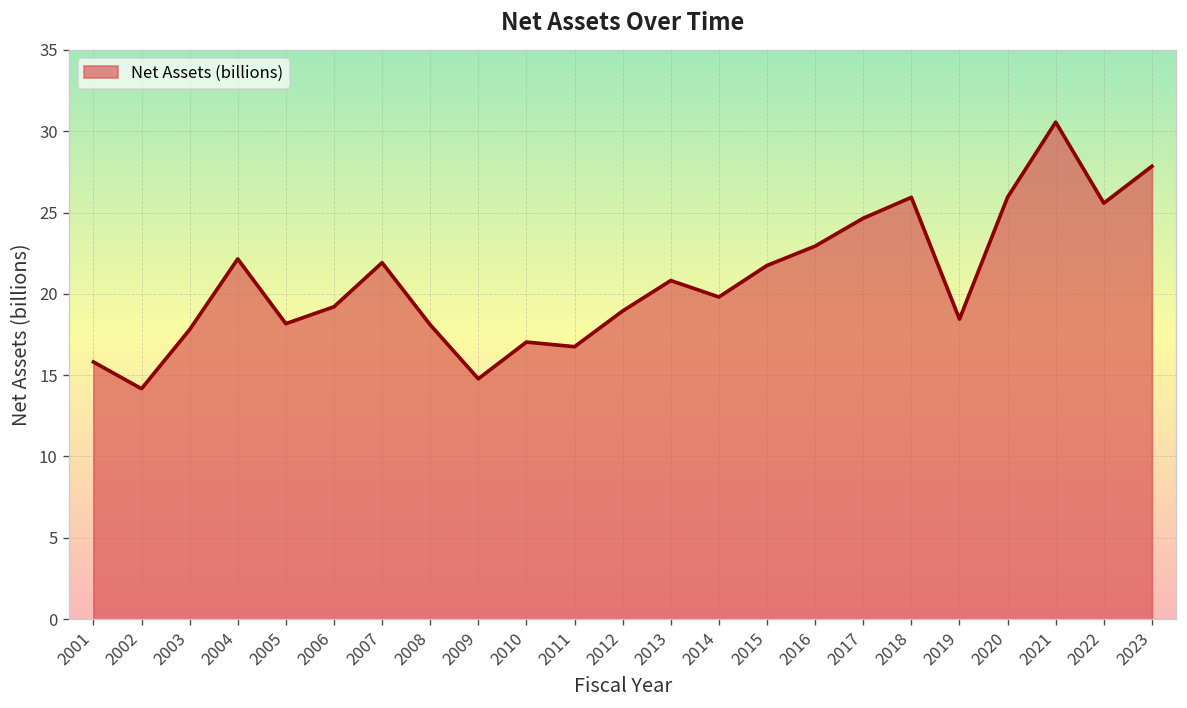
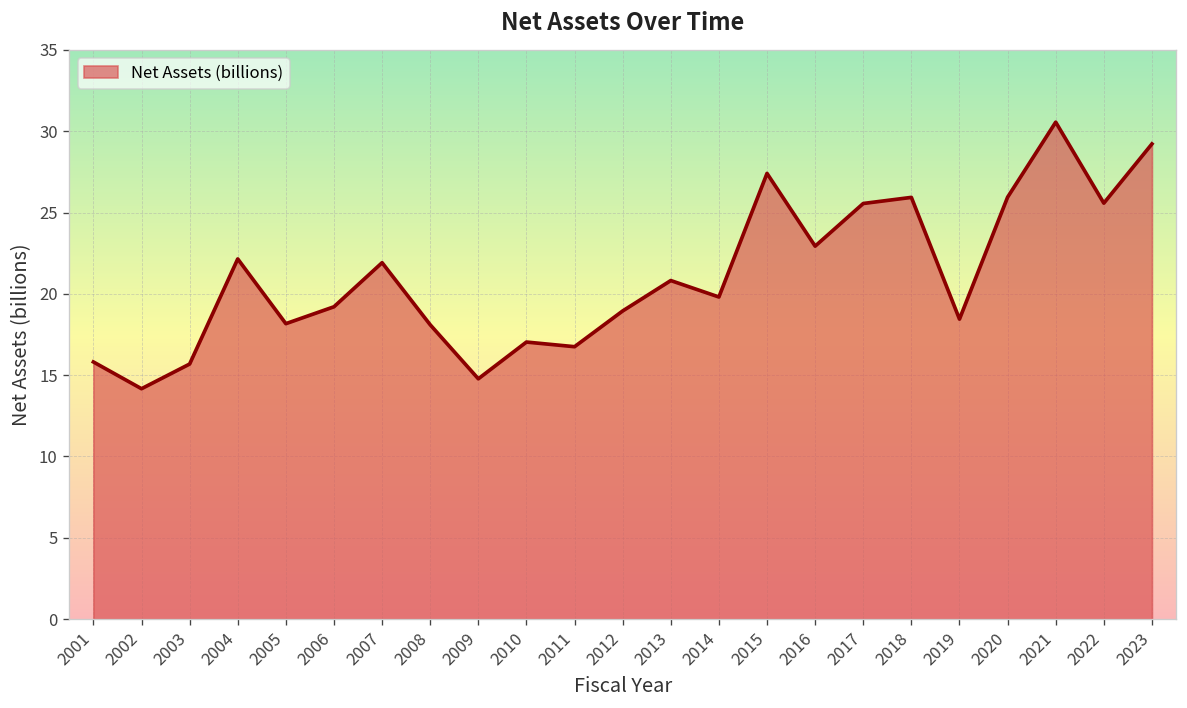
2003: 17.8 -> 15.7
2015: 21.7 -> 27.4
2017: 24.7 -> 25.6
2023: 27.8 -> 29.2
